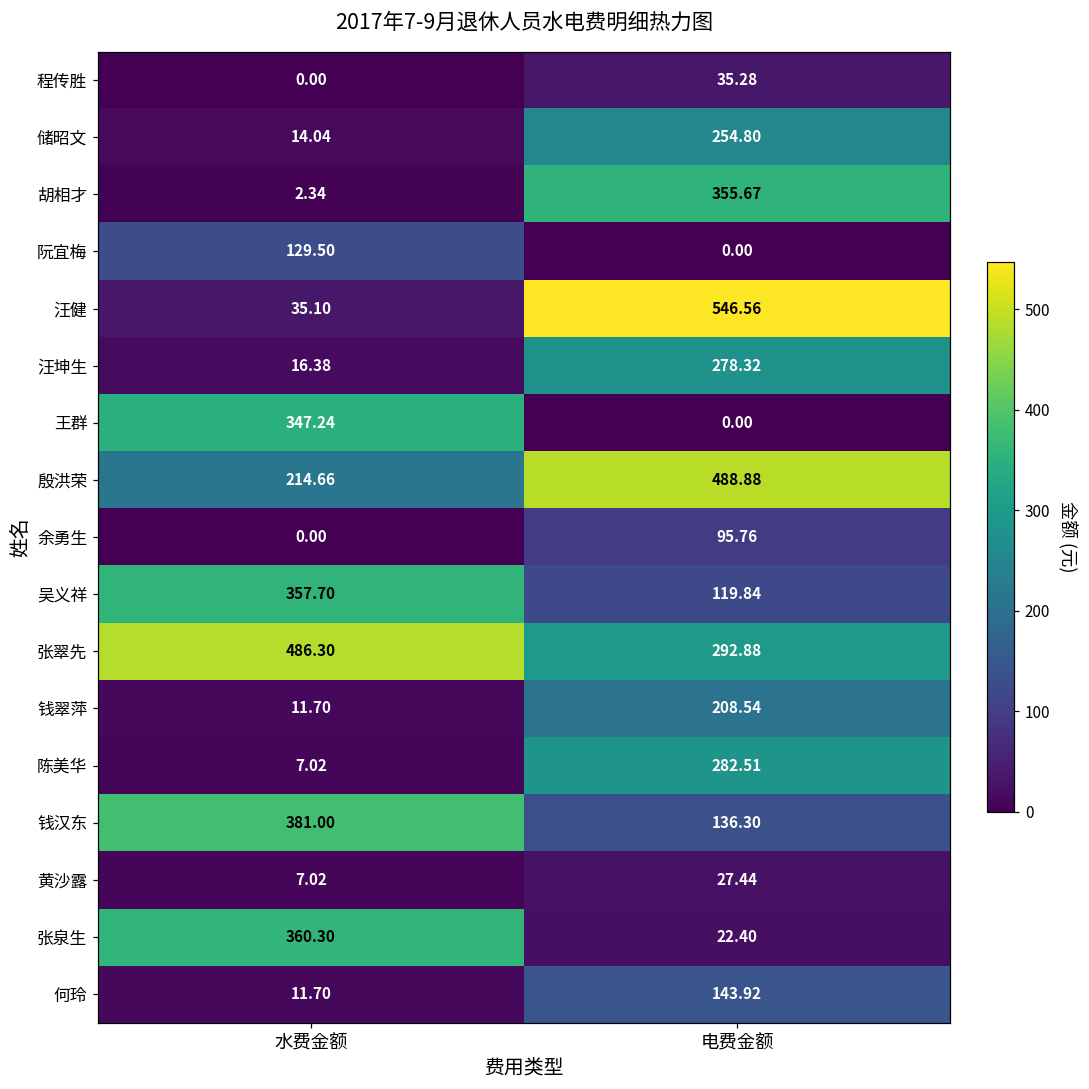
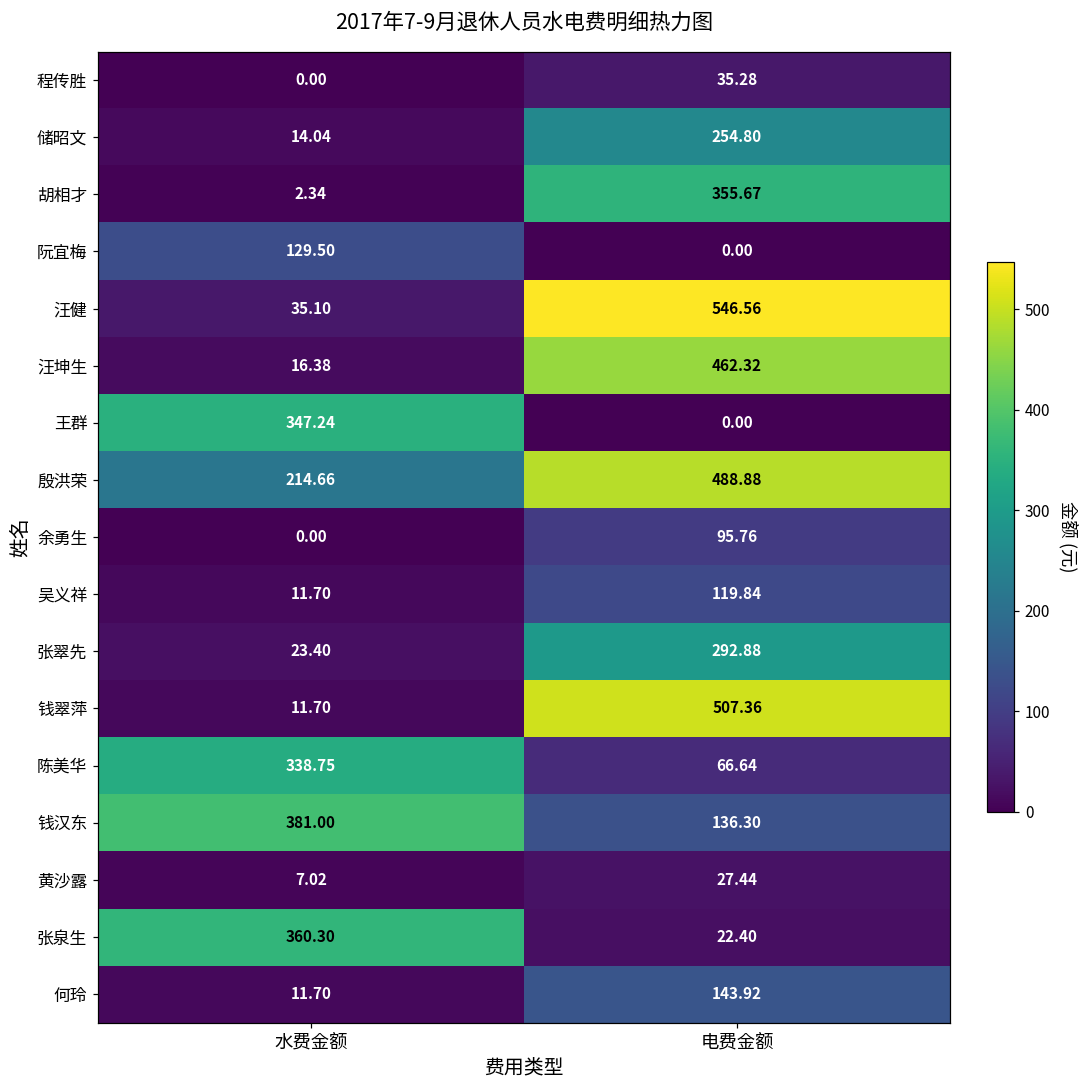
汪坤生, 电费金额: 278.32 -> 462.32
吴义祥, 水费金额: 357.70 -> 11.70
张翠先, 水费金额: 486.30 -> 23.40
钱翠萍, 电费金额: 208.54 -> 507.36
陈美华, 水费金额: 7.02 -> 338.75
陈美华, 电费金额: 282.51 -> 66.64
